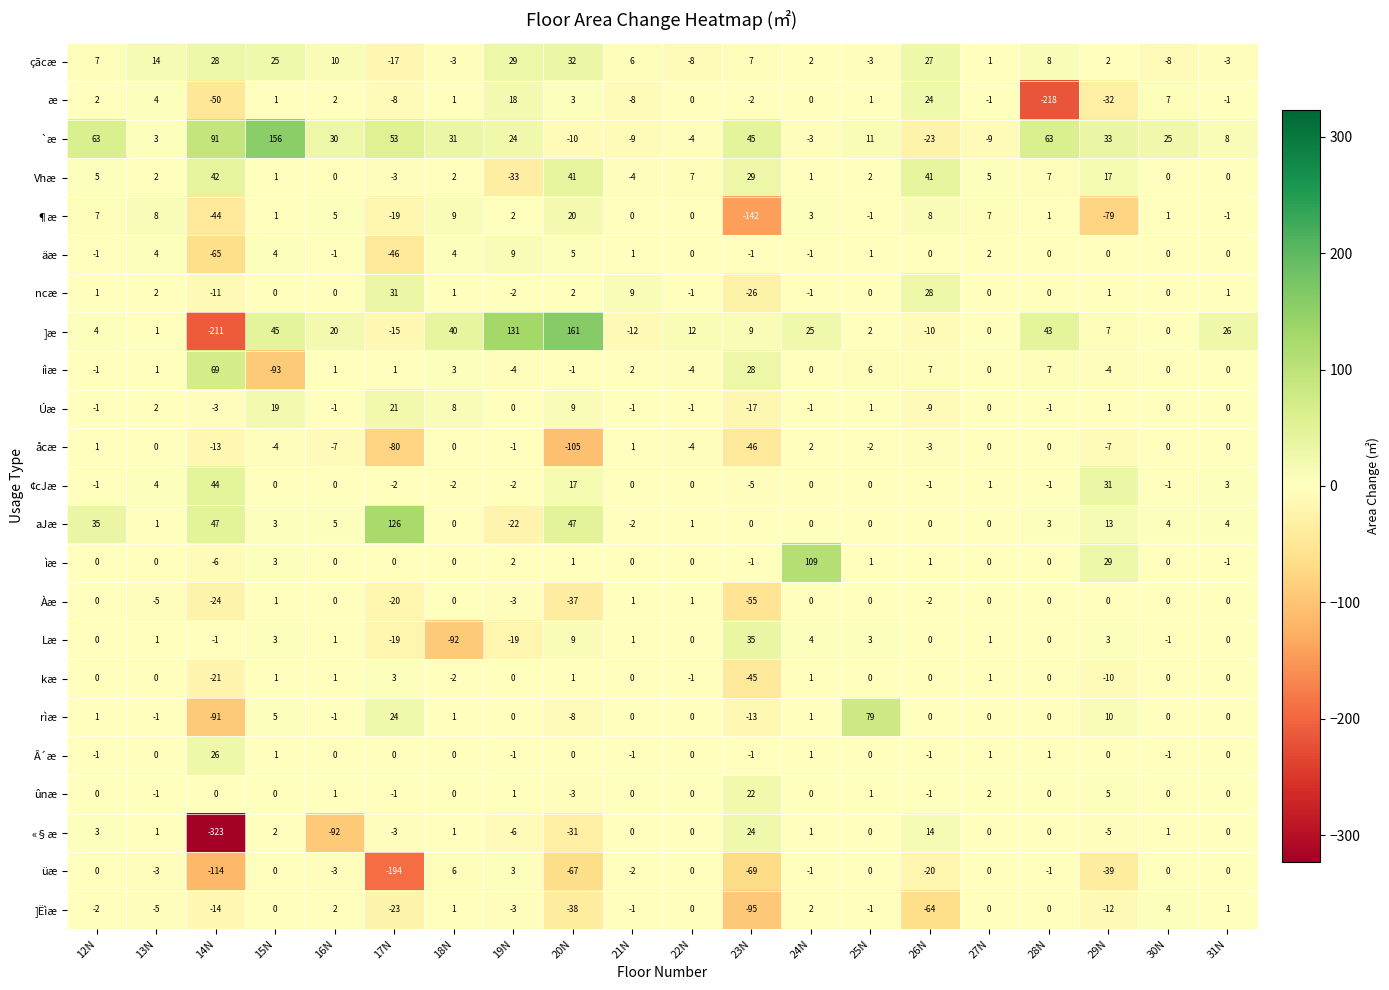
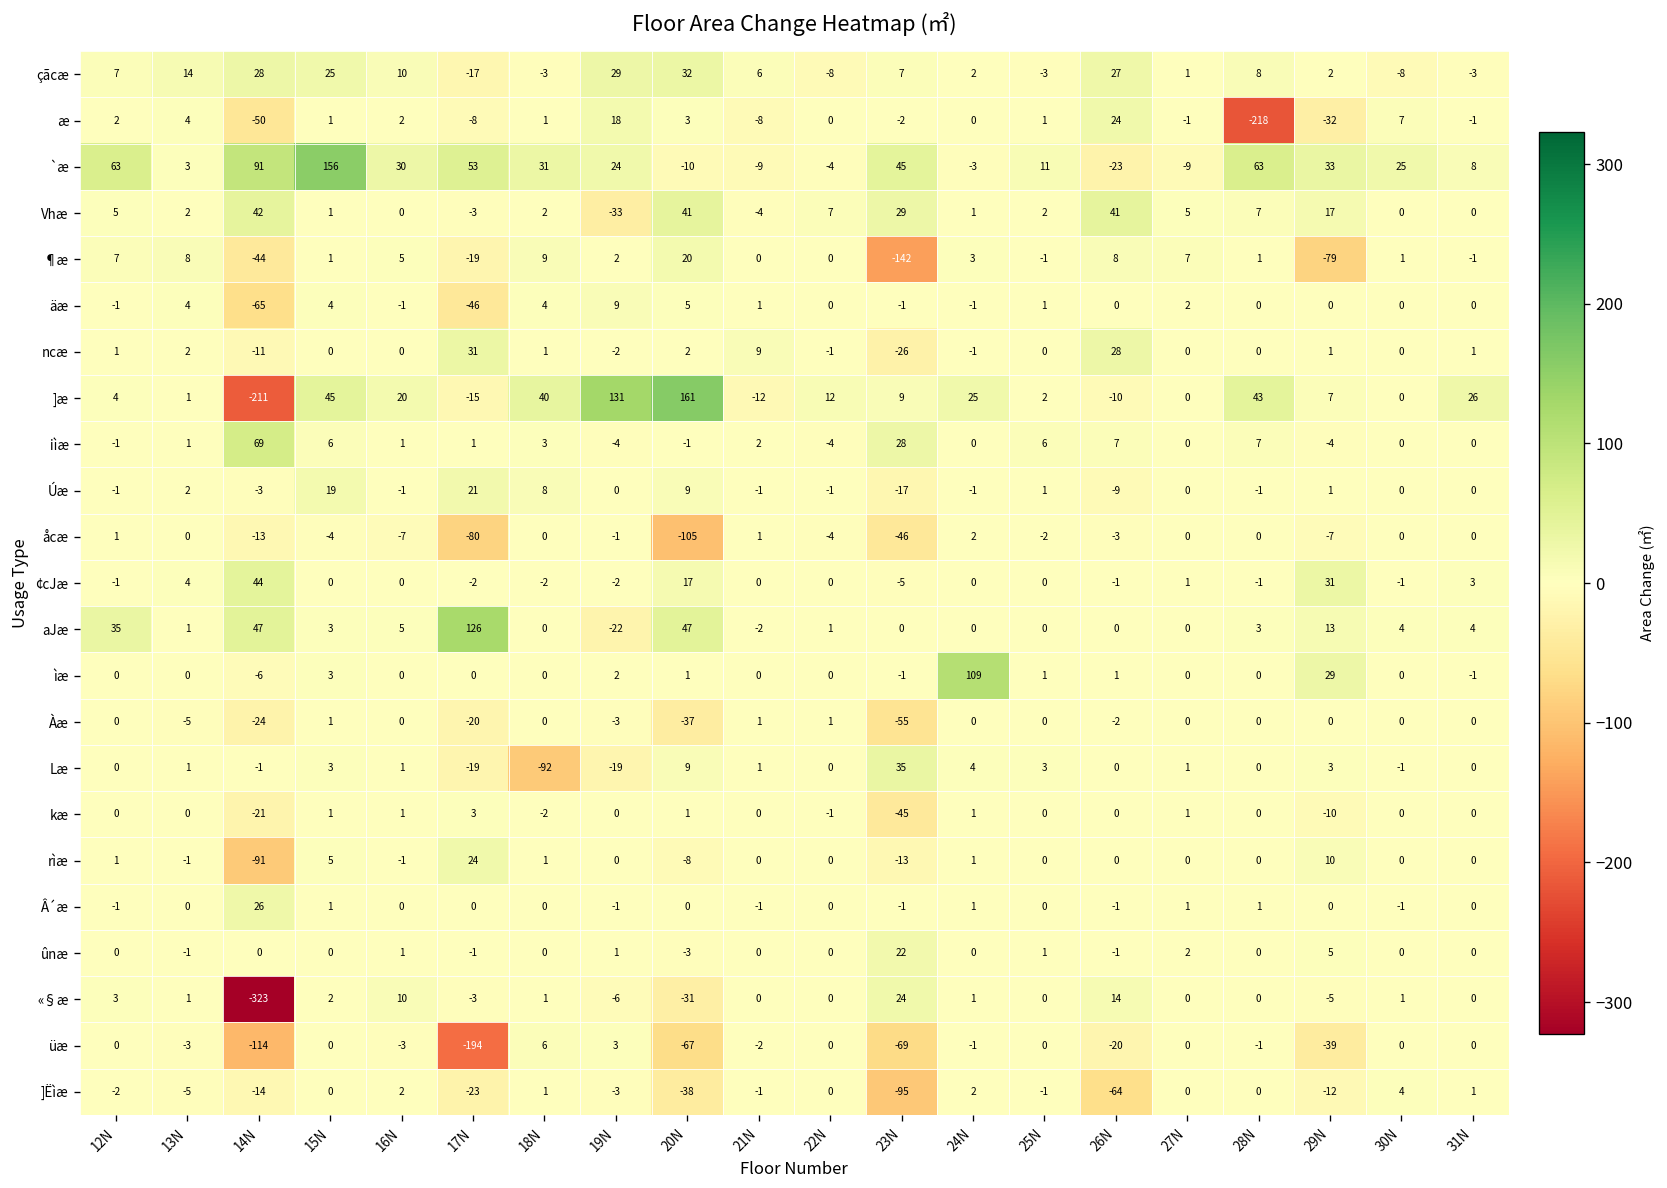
iìæ, 15N: -93 -> 6
rìæ, 25N: 79 -> 0
«§æ, 16N: -92 -> 10
